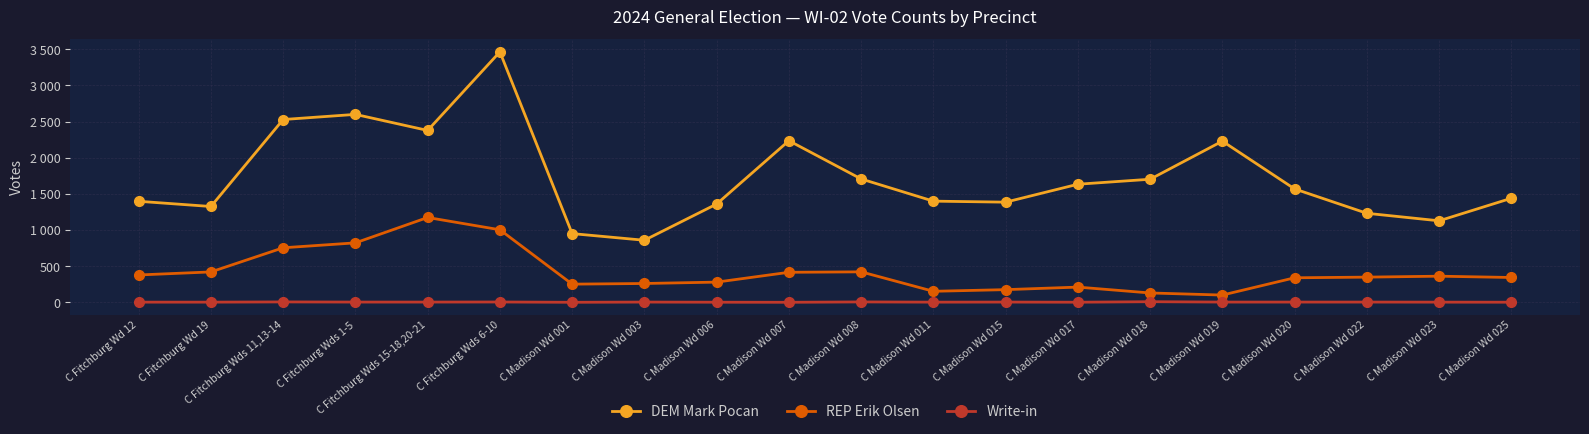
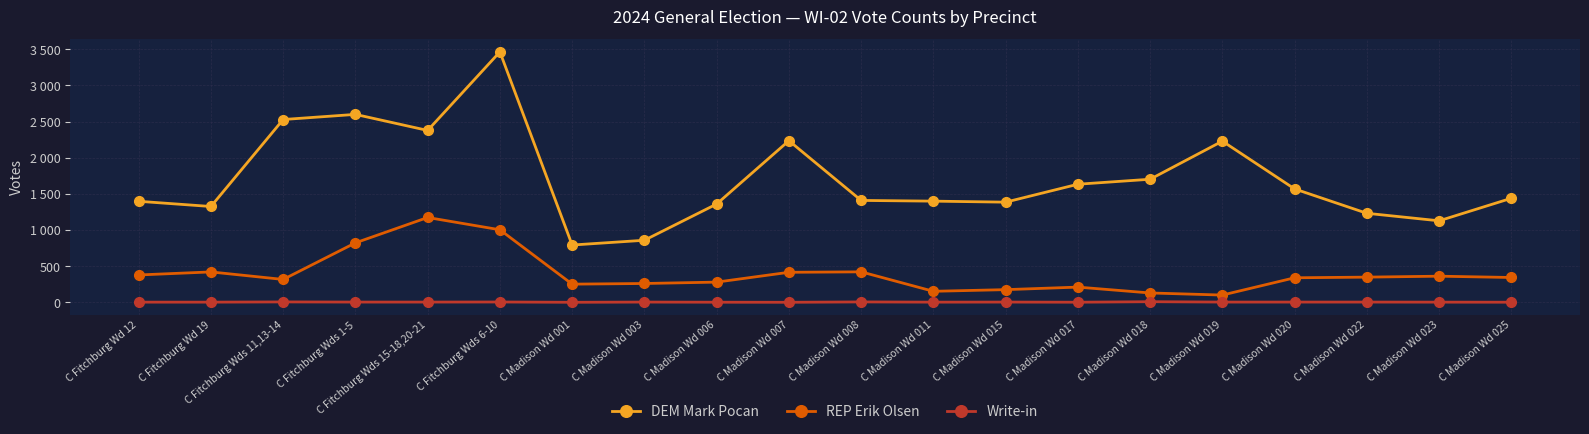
REP Erik Olsen, C Fitchburg Wds 11,13-14: 800 -> 300
DEM Mark Pocan, C Madison Wd 001: 1000 -> 800
DEM Mark Pocan, C Madison Wd 008: 1700 -> 1400
